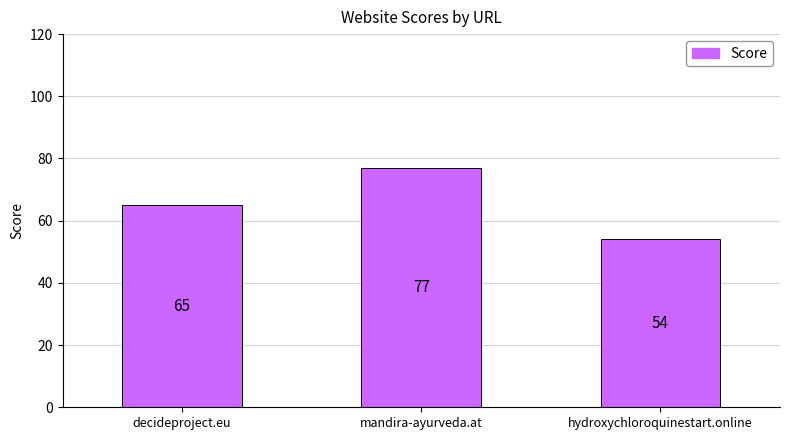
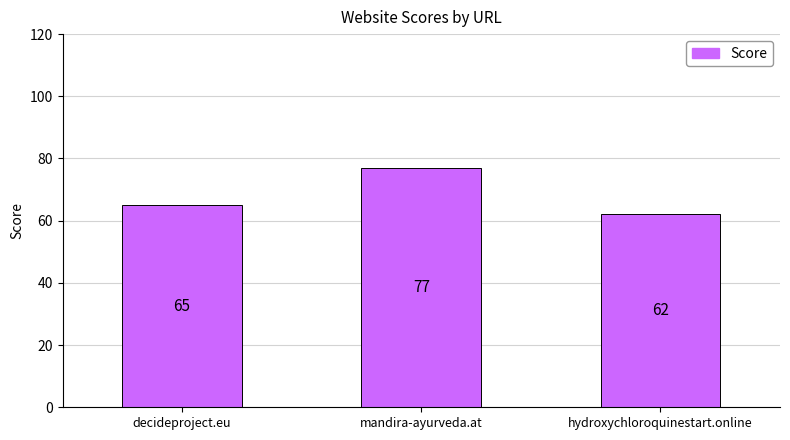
hydroxychloroquinestart.online: 54 -> 62
